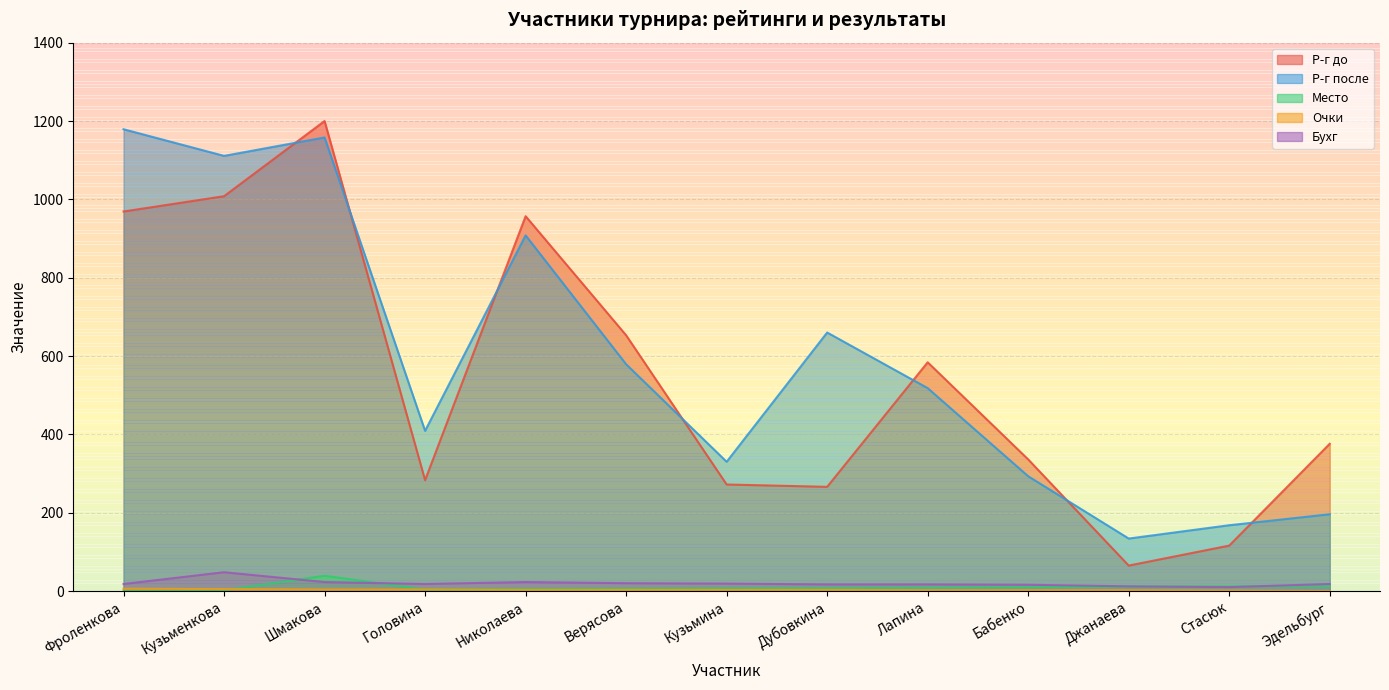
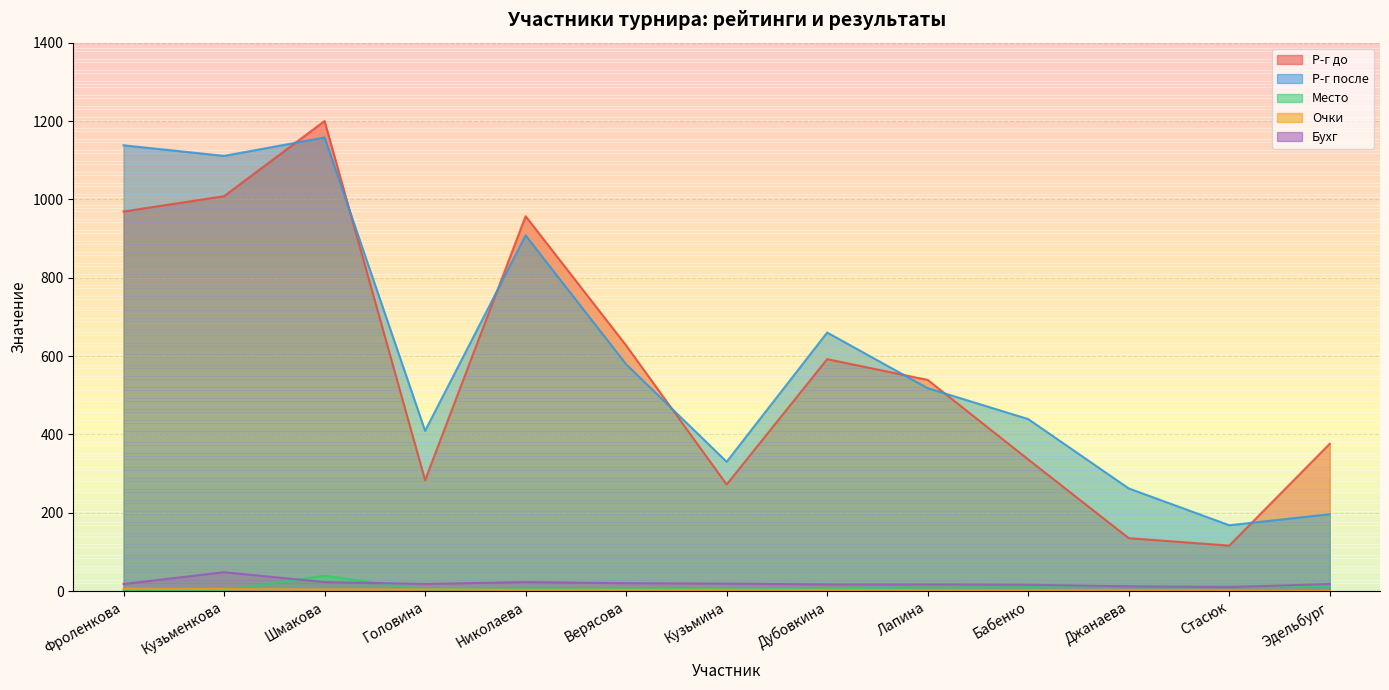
Р-г после, Фроленкова: 1180 -> 1140
Р-г до, Верясова: 650 -> 630
Р-г до, Дубовкина: 270 -> 590
Р-г до, Лапина: 580 -> 540
Р-г после, Бабенко: 290 -> 440
Р-г до, Джанаева: 70 -> 140
Р-г после, Джанаева: 130 -> 260
